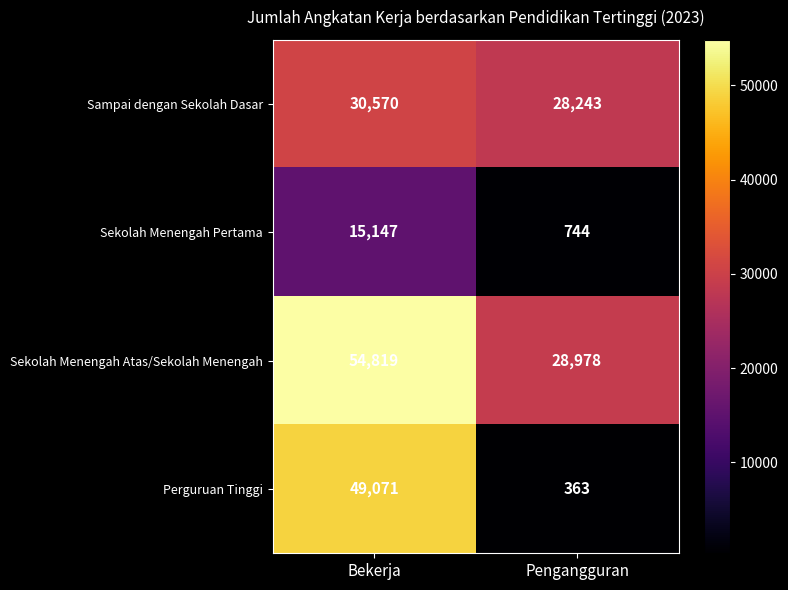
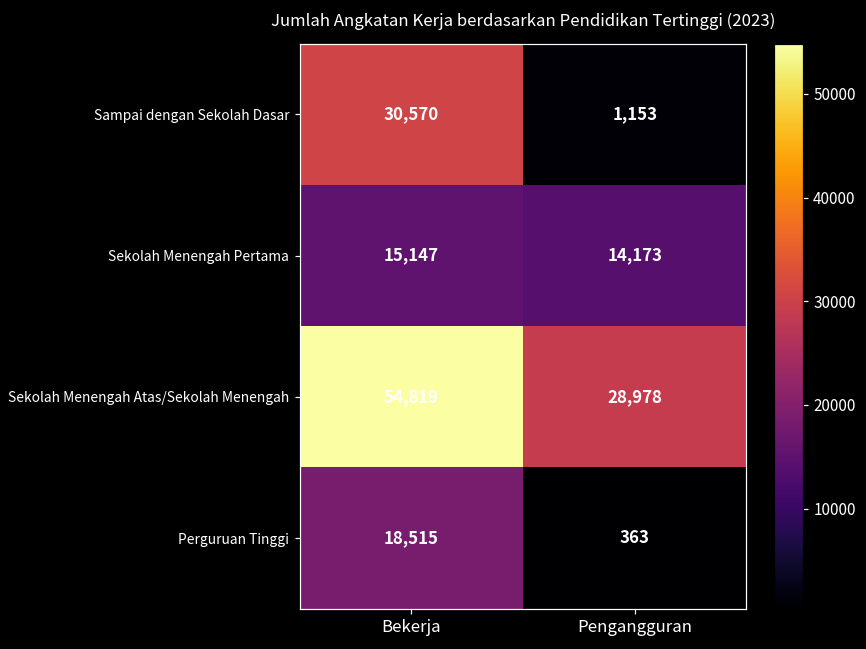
Sampai dengan Sekolah Dasar, Pengangguran: 28,243 -> 1,153
Sekolah Menengah Pertama, Pengangguran: 744 -> 14,173
Perguruan Tinggi, Bekerja: 49,071 -> 18,515
